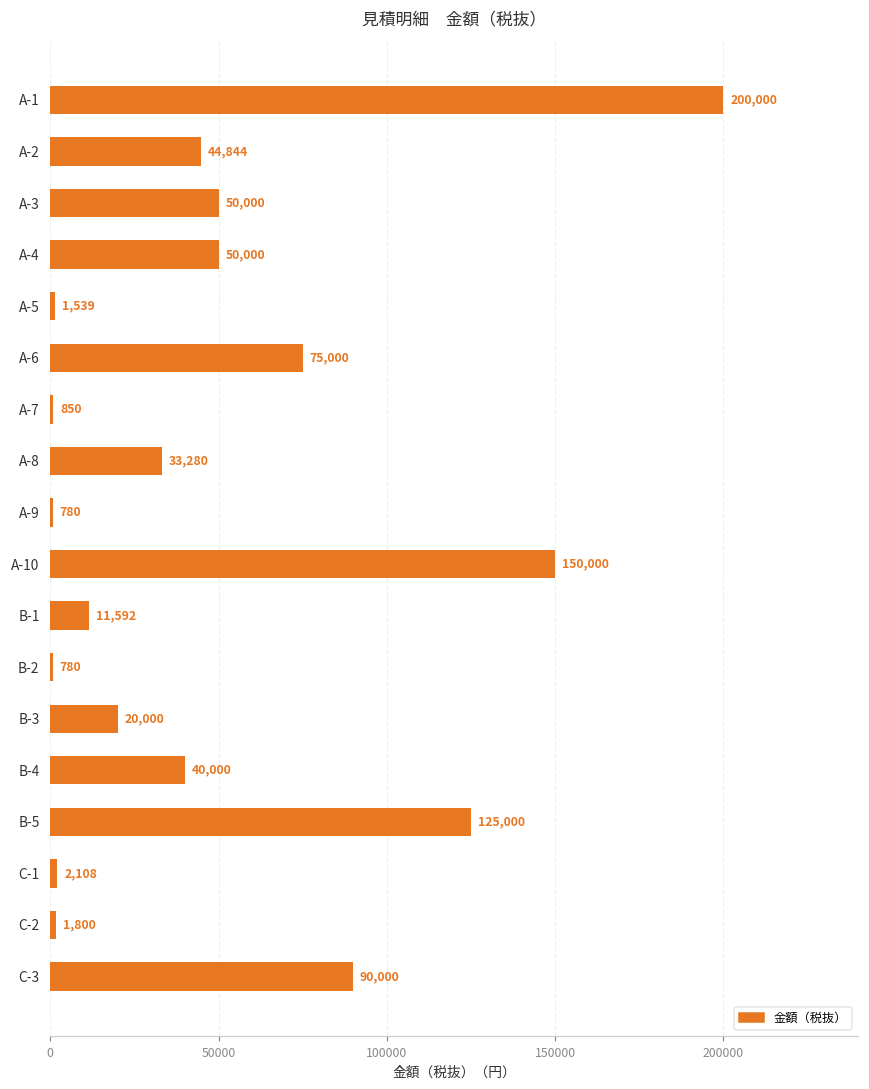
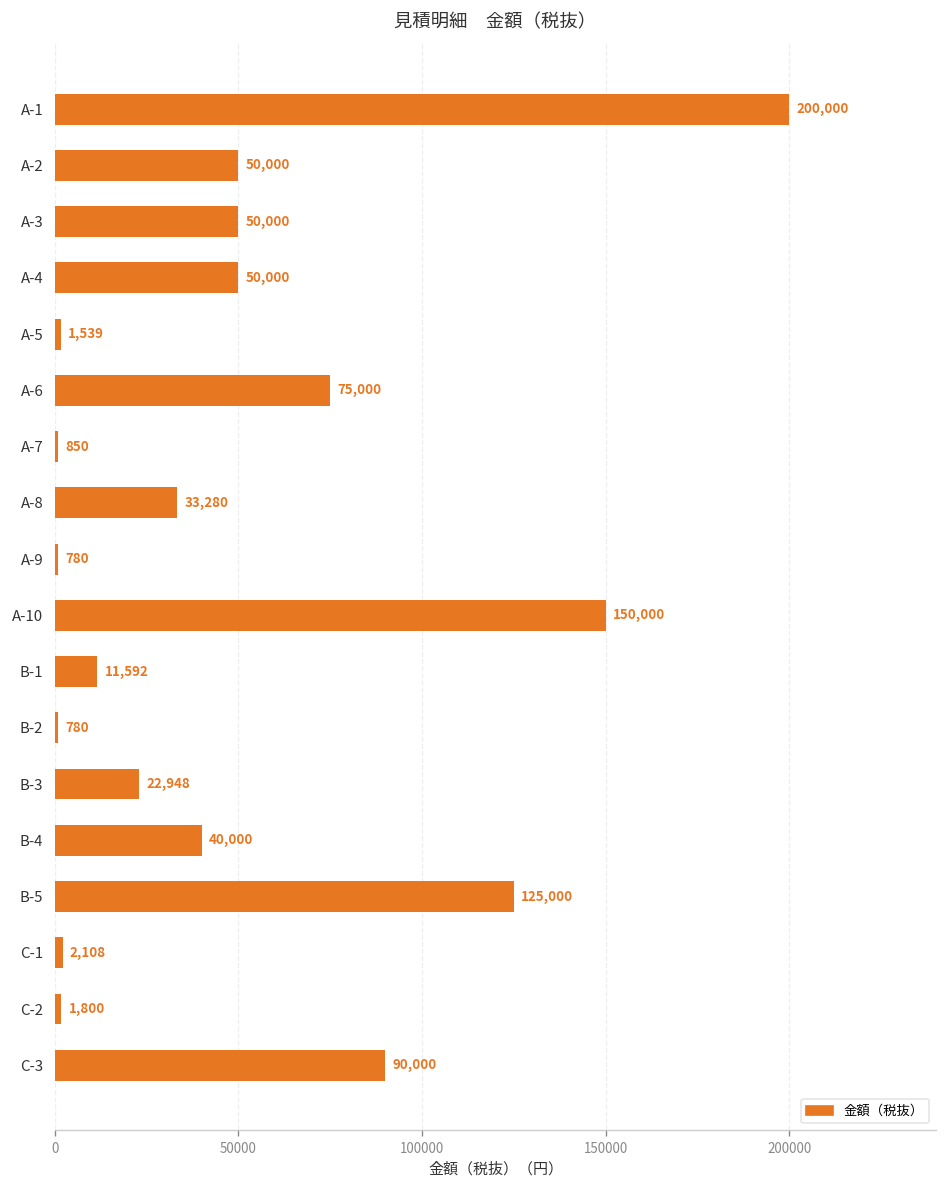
A-2: 44,844 -> 50,000
B-3: 20,000 -> 22,948
